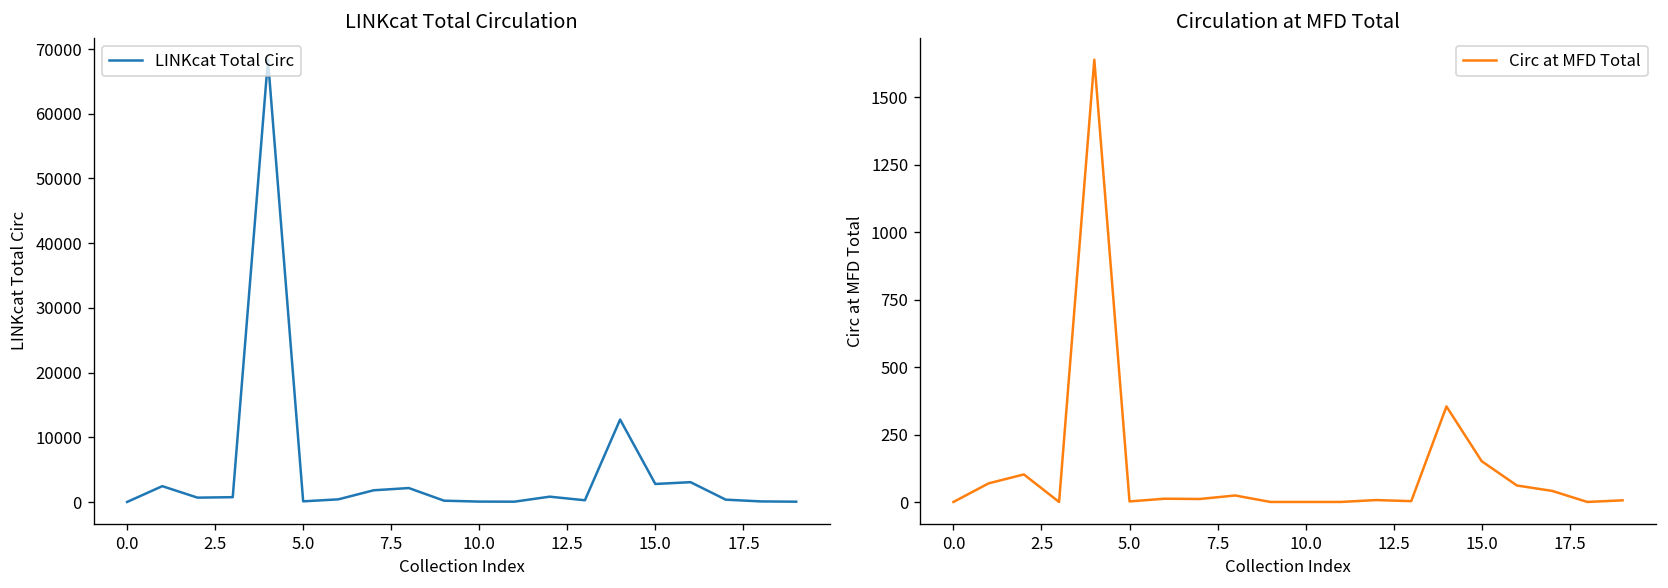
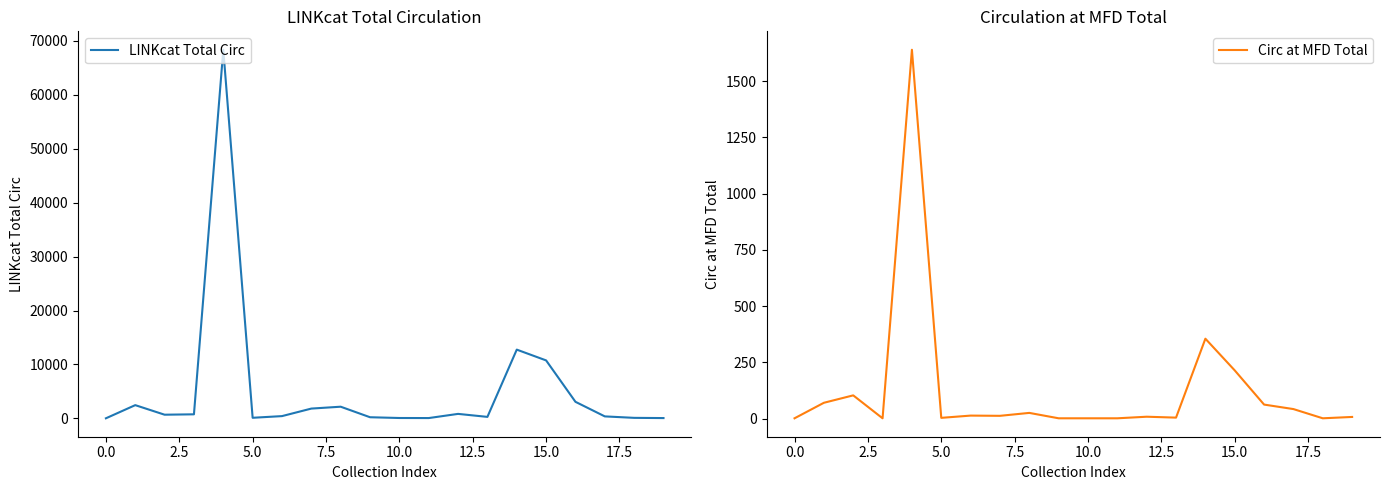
LINKcat Total Circulation, 15.0: 3000 -> 11000
Circulation at MFD Total, 15.0: 150 -> 210
